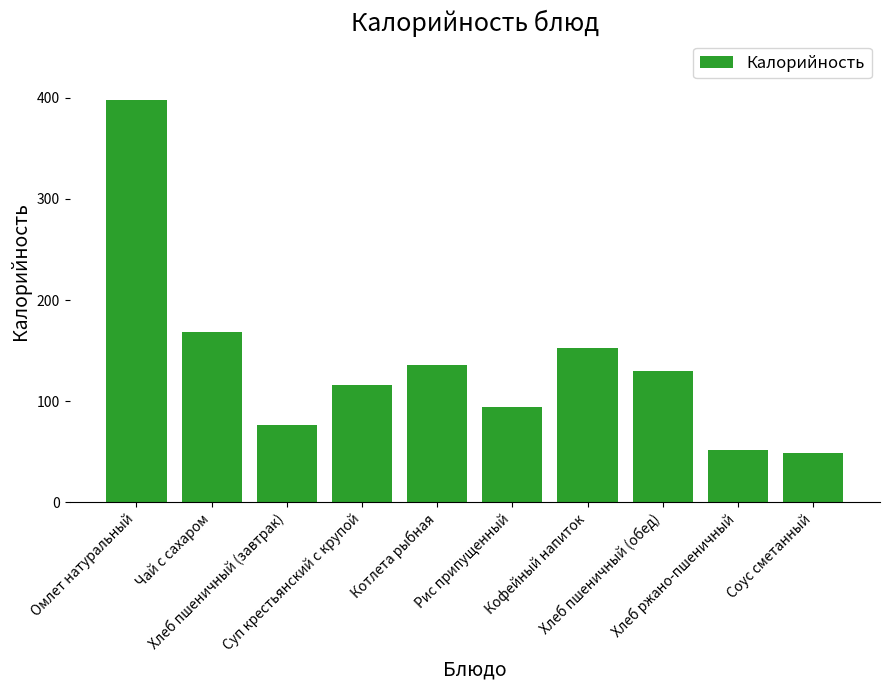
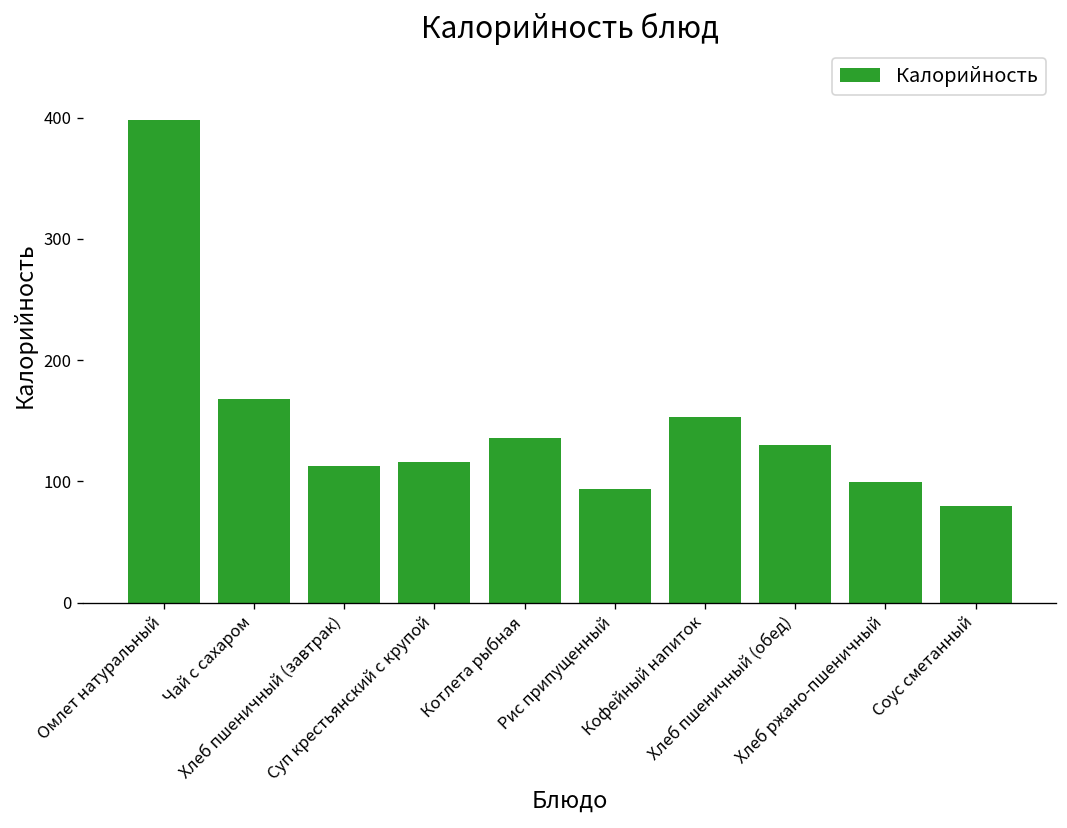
Хлеб пшеничный (завтрак): 76 -> 113
Хлеб ржано-пшеничный: 52 -> 100
Соус сметанный: 49 -> 80
